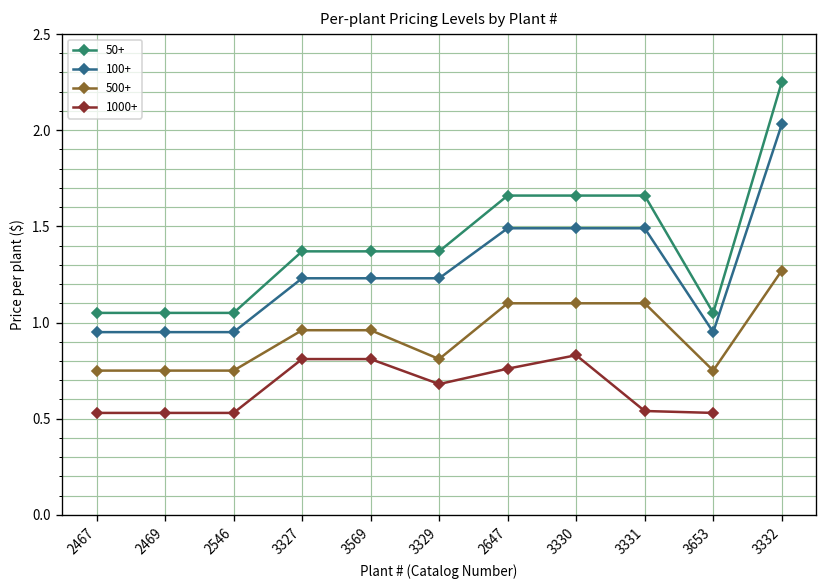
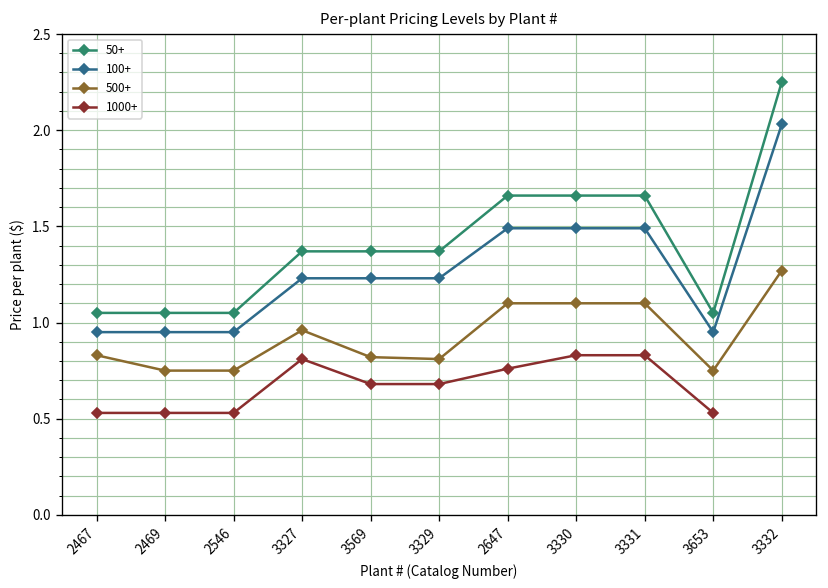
500+, 2467: 0.75 -> 0.83
500+, 3569: 0.96 -> 0.82
1000+, 3569: 0.81 -> 0.68
1000+, 3331: 0.54 -> 0.83
